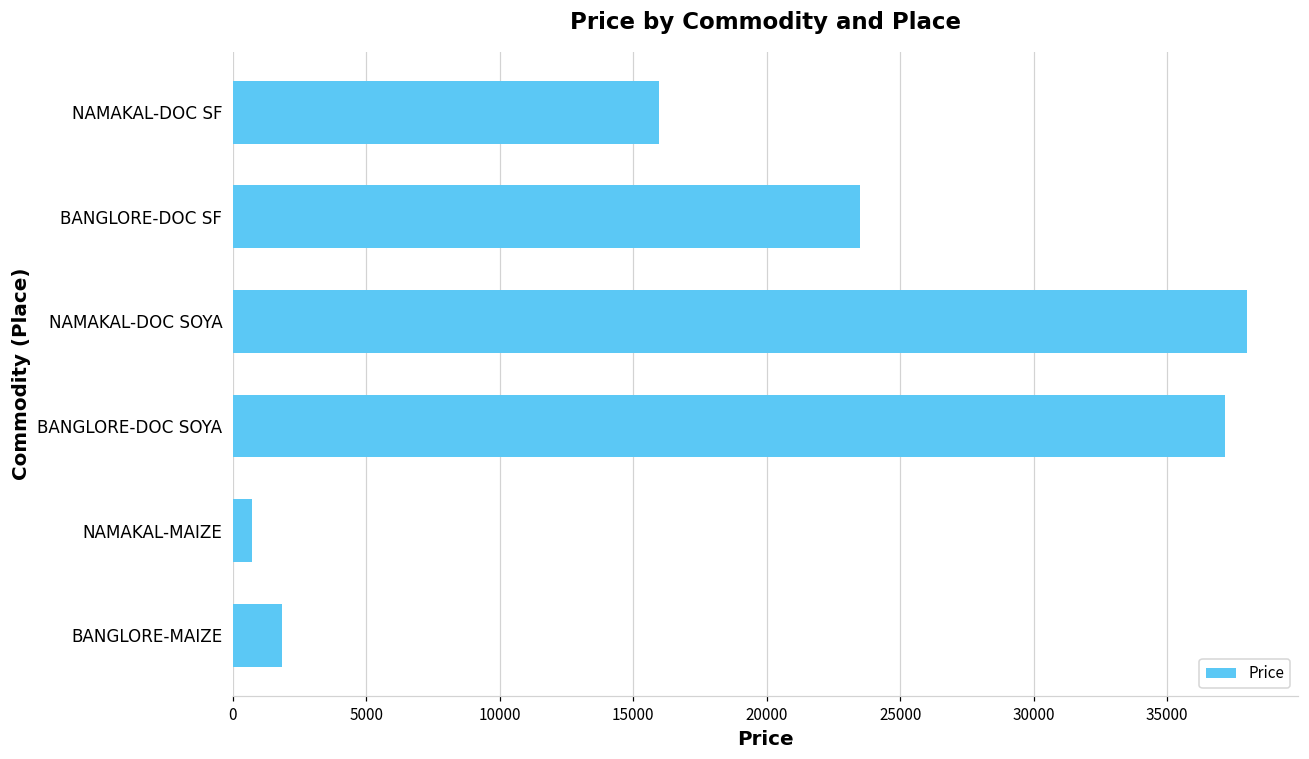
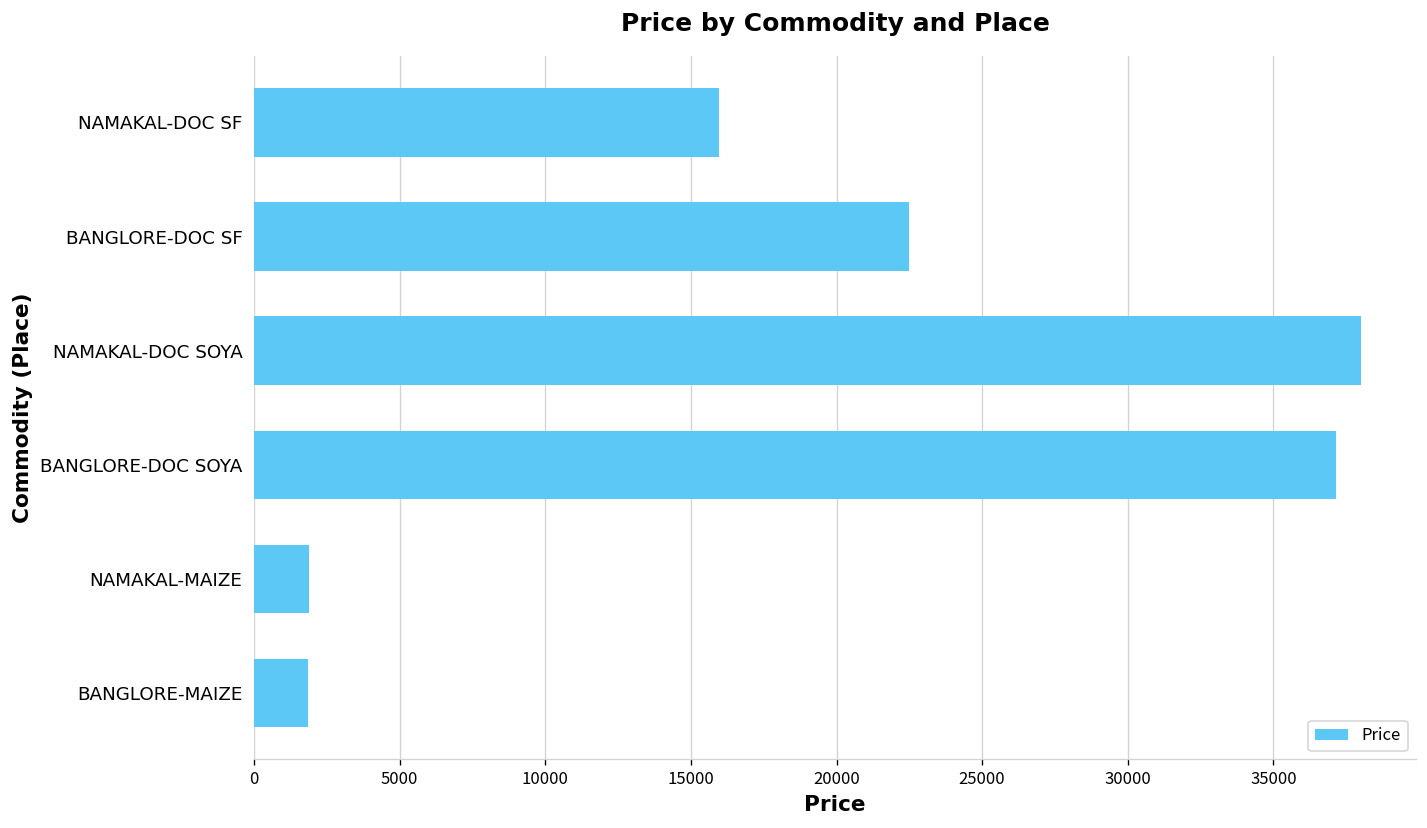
BANGLORE-DOC SF: 23500 -> 22500
NAMAKAL-MAIZE: 700 -> 1900
